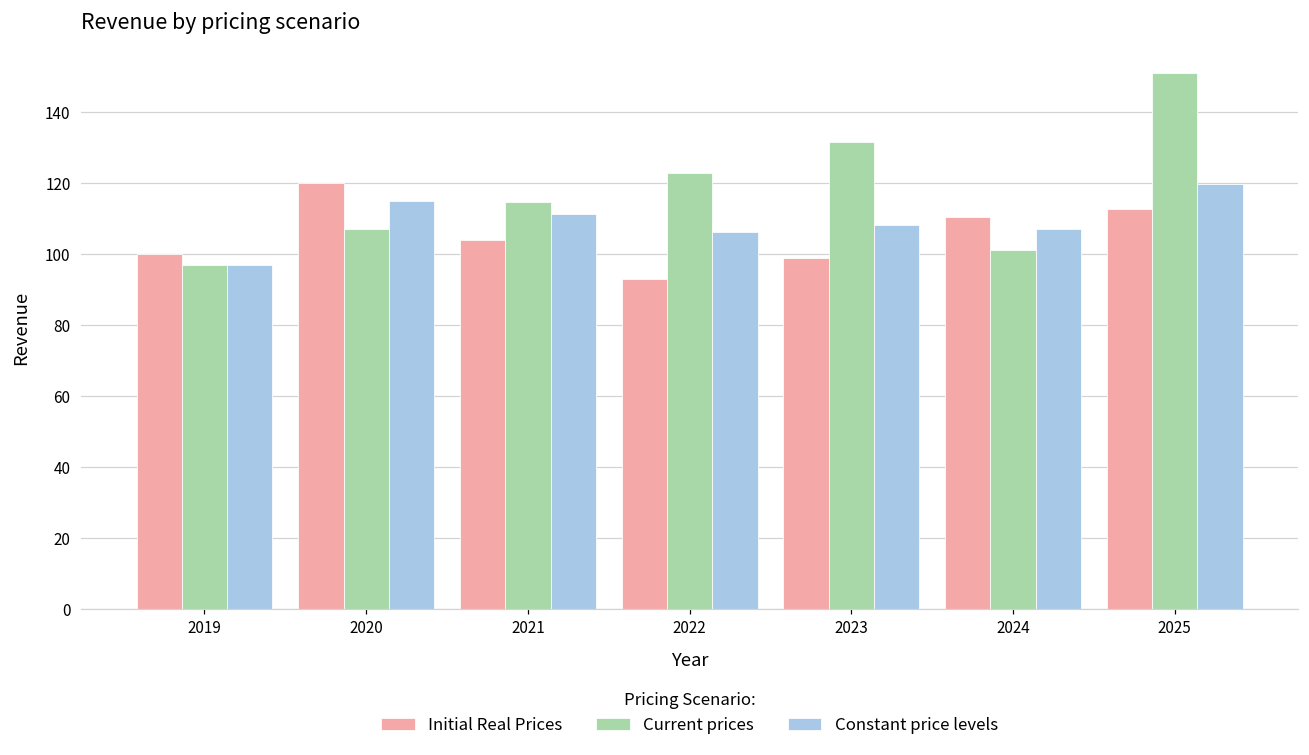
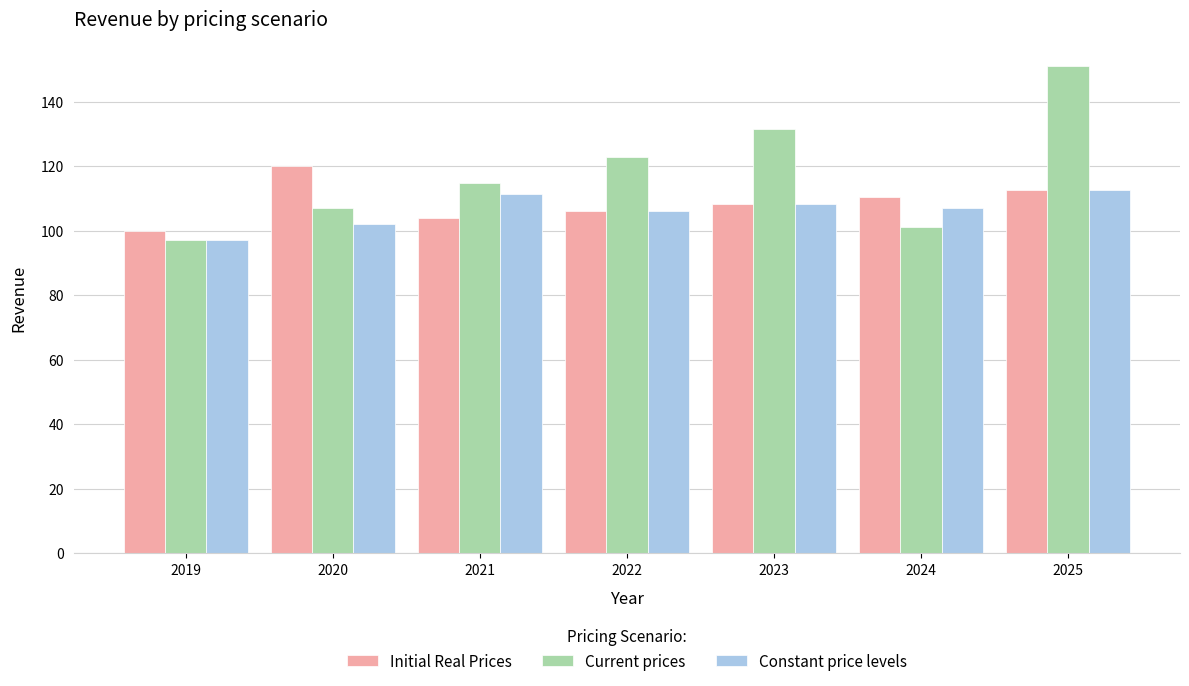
Constant price levels, 2020: 115 -> 102
Initial Real Prices, 2022: 93 -> 106
Initial Real Prices, 2023: 99 -> 108
Constant price levels, 2025: 120 -> 113
